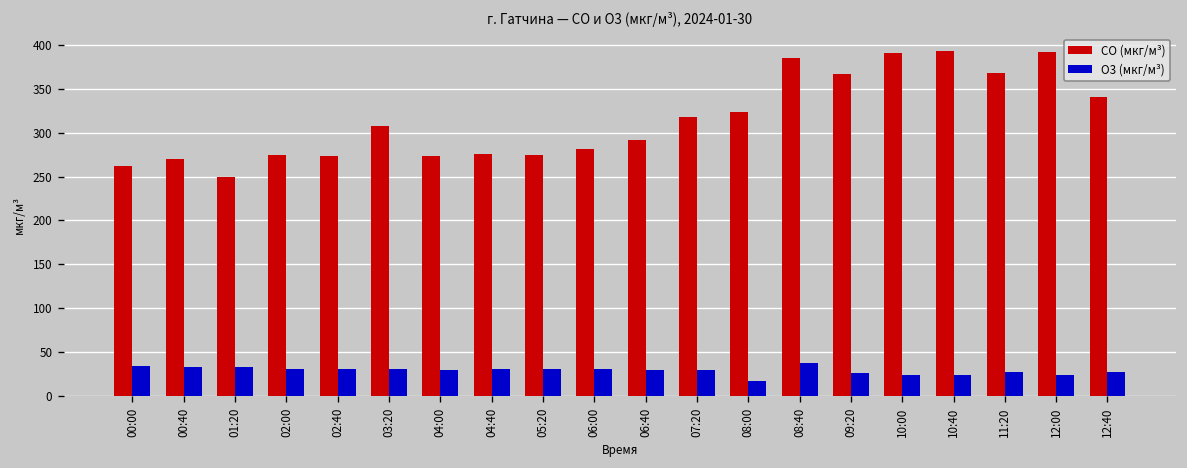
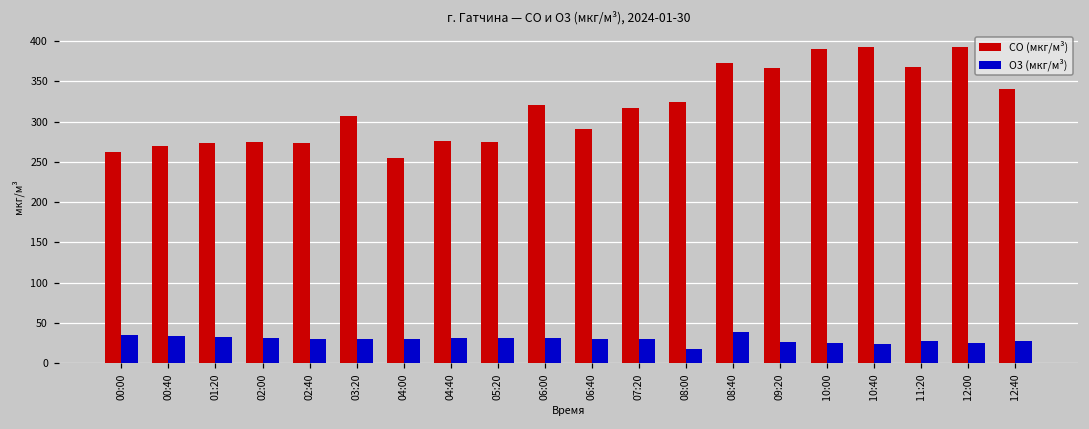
CO (мкг/м³), 01:20: 250 -> 270
CO (мкг/м³), 04:00: 270 -> 260
CO (мкг/м³), 06:00: 280 -> 320
CO (мкг/м³), 08:40: 390 -> 370
